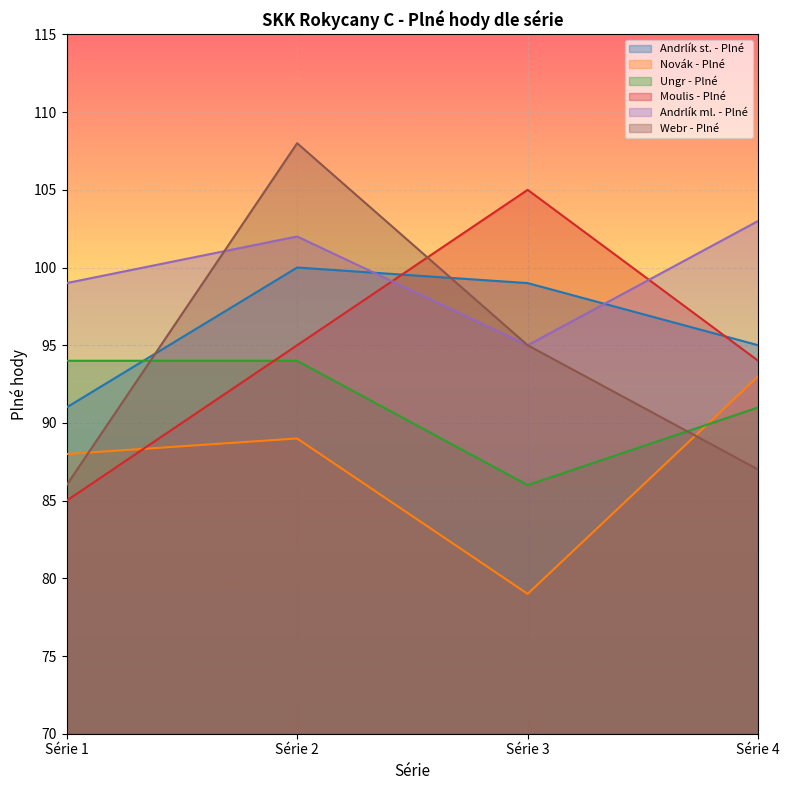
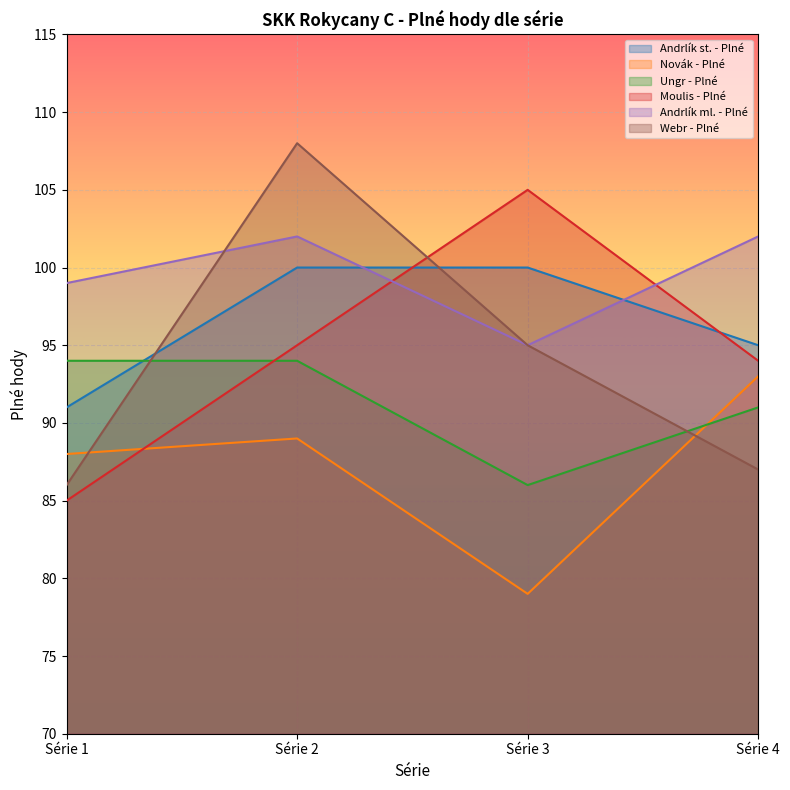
Andrlík st. - Plné, Série 3: 99 -> 100
Andrlík ml. - Plné, Série 4: 103 -> 102
